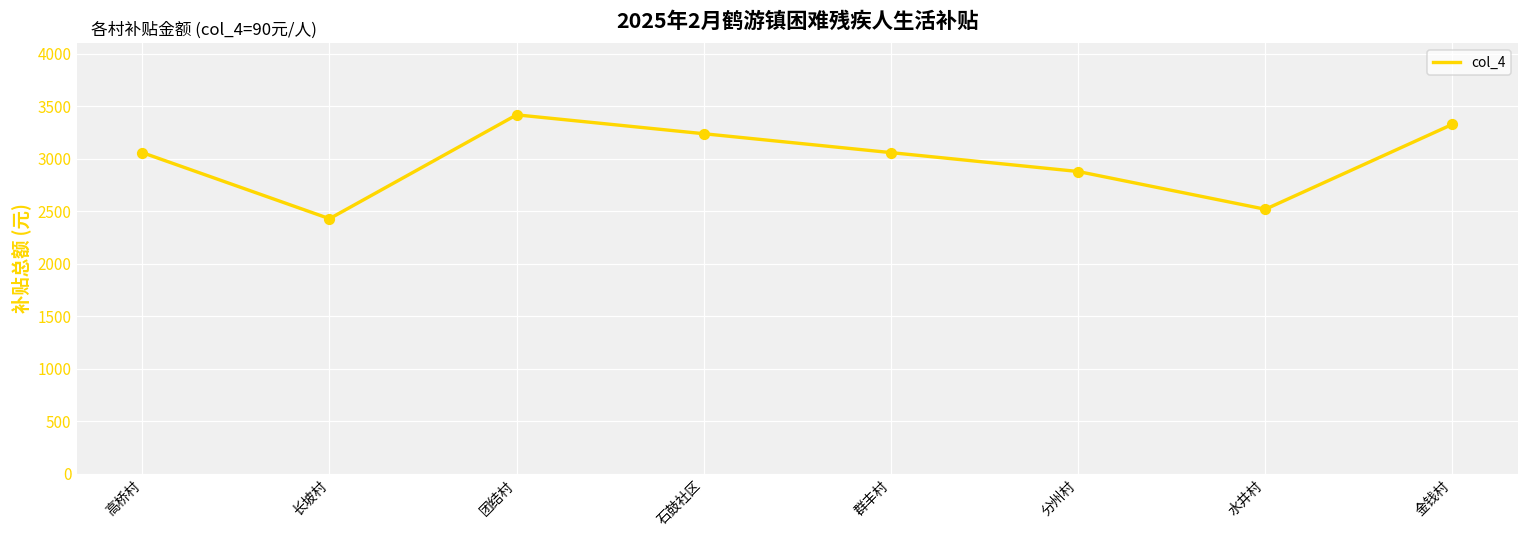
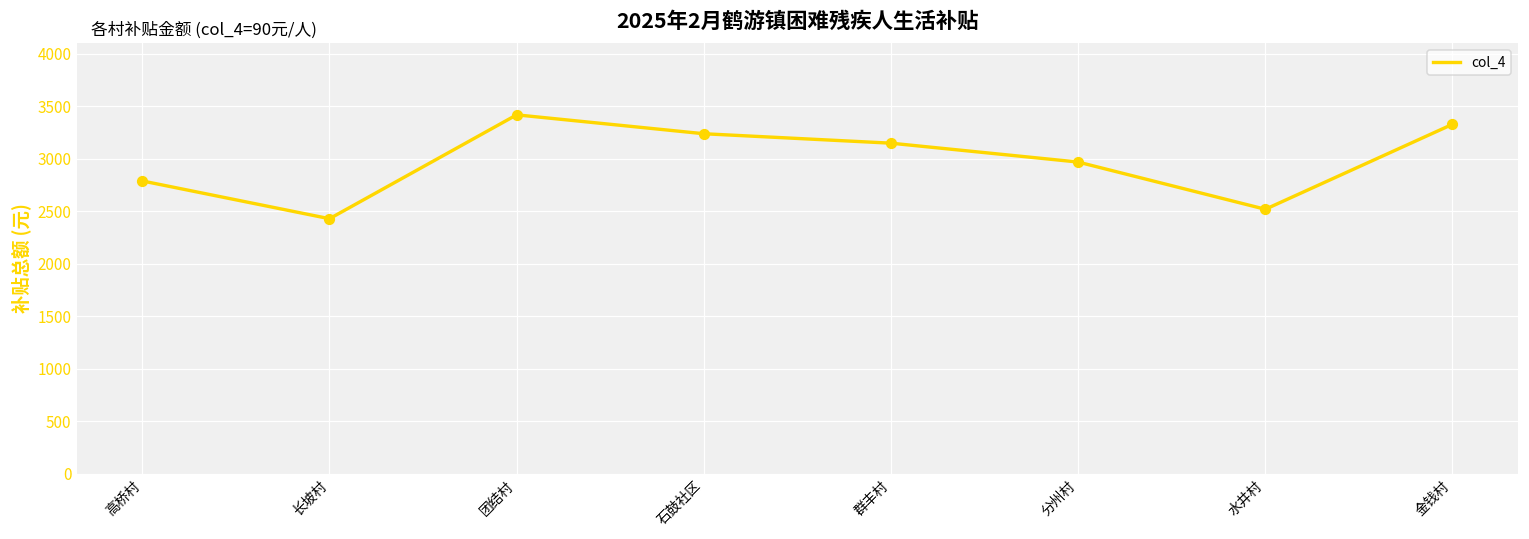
高桥村: 3100 -> 2800
群丰村: 3100 -> 3200
分州村: 2900 -> 3000
